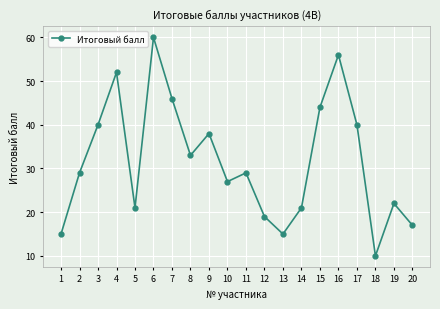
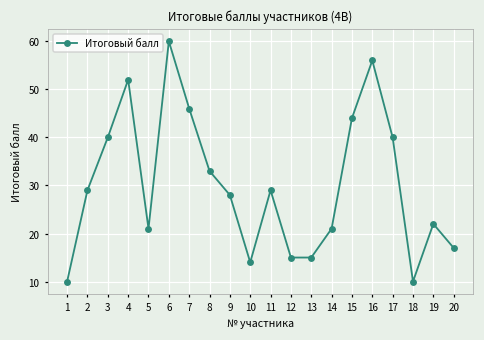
1: 15 -> 10
9: 38 -> 28
10: 27 -> 14
12: 19 -> 15
